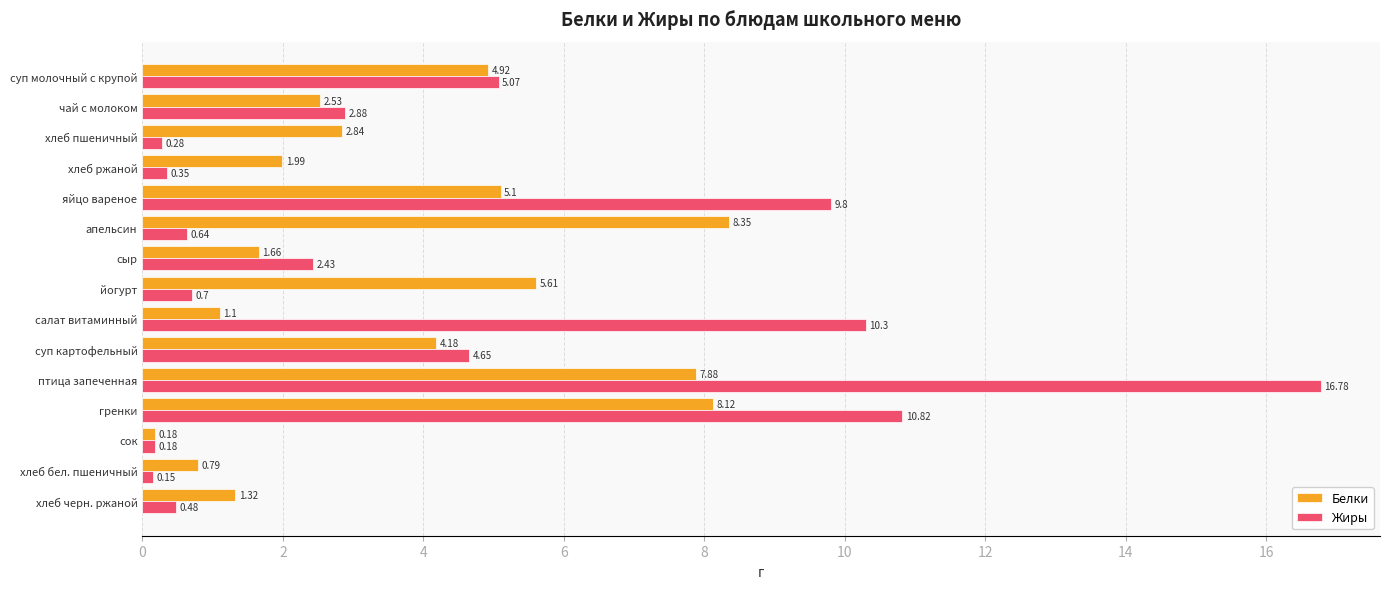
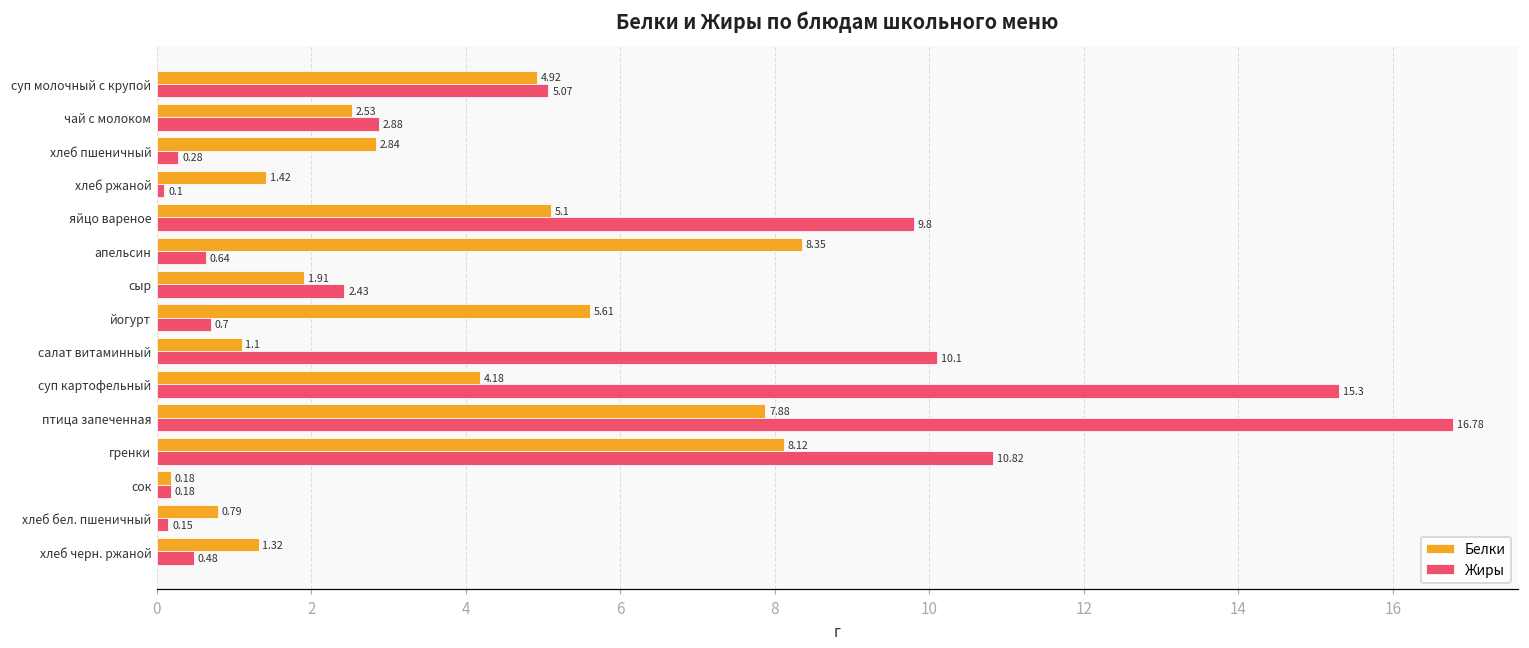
Белки, хлеб ржаной: 1.99 -> 1.42
Жиры, хлеб ржаной: 0.35 -> 0.1
Белки, сыр: 1.66 -> 1.91
Жиры, салат витаминный: 10.3 -> 10.1
Жиры, суп картофельный: 4.65 -> 15.3
